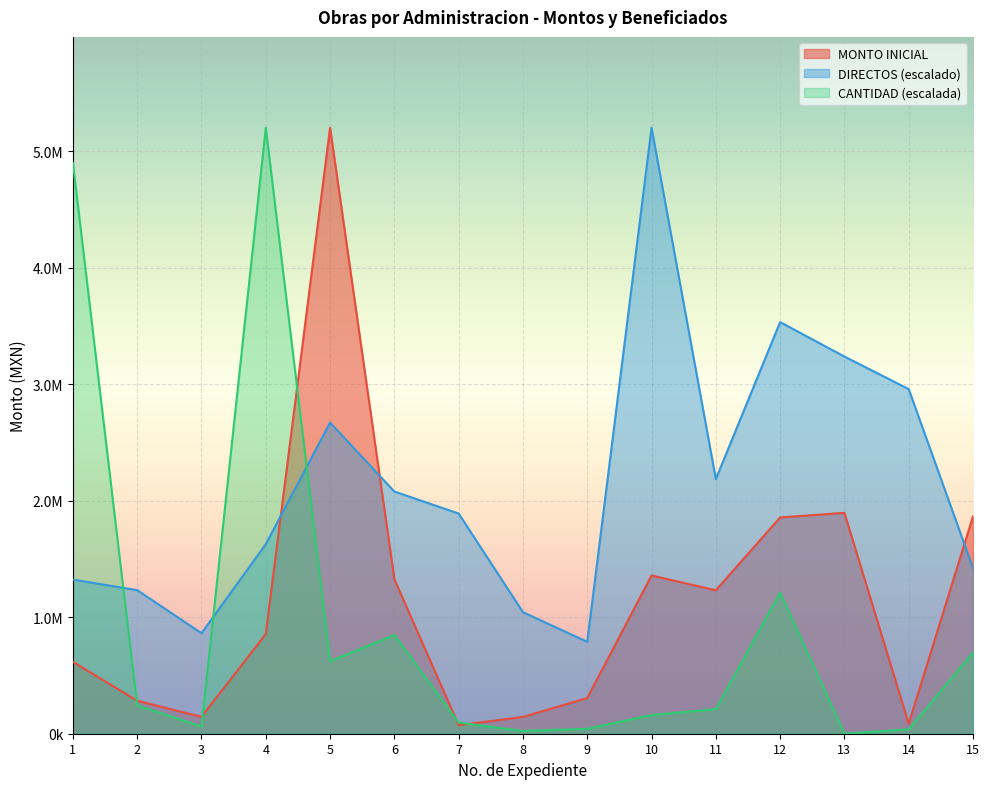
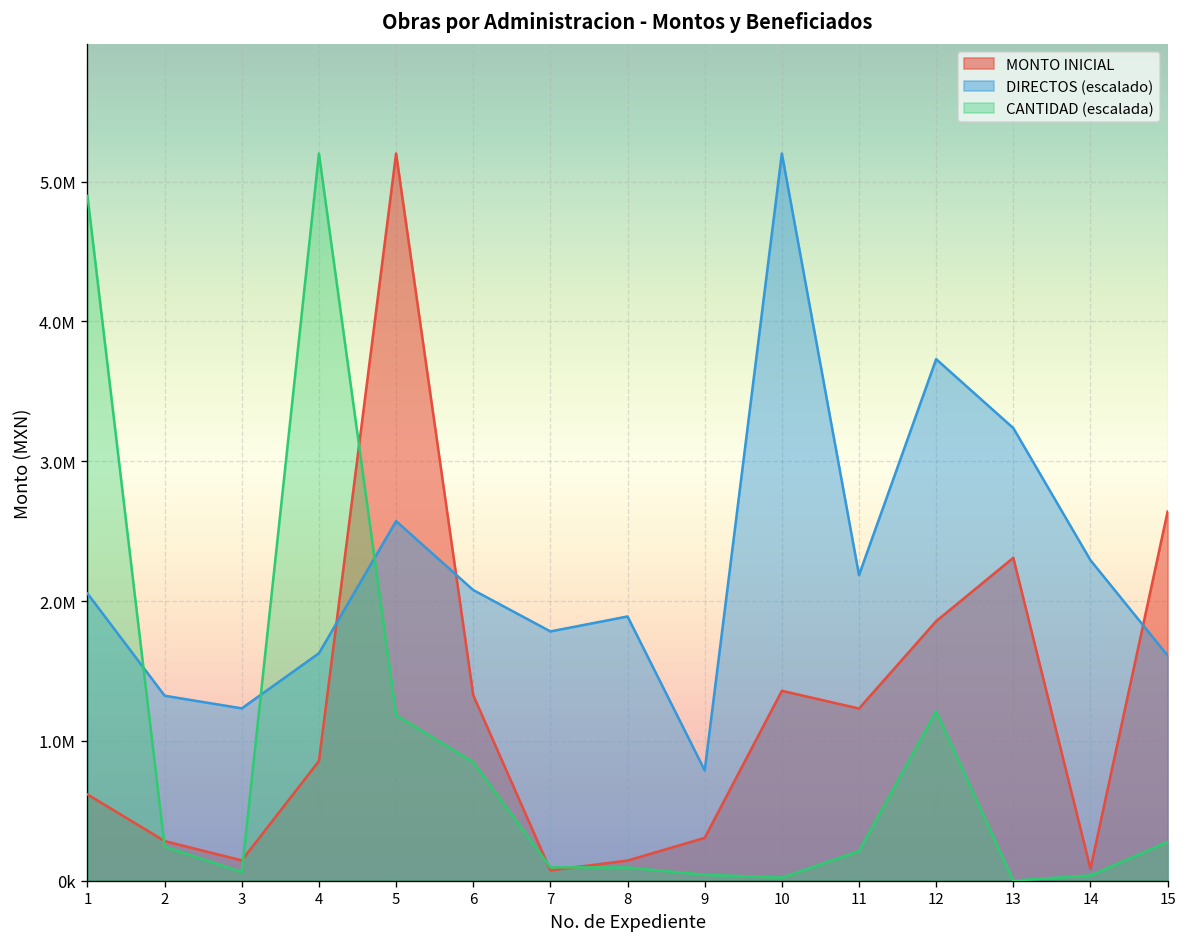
DIRECTOS (escalado), 1: 1320000 -> 2050000
DIRECTOS (escalado), 2: 1230000 -> 1320000
DIRECTOS (escalado), 3: 860000 -> 1230000
DIRECTOS (escalado), 5: 2670000 -> 2570000
CANTIDAD (escalada), 5: 620000 -> 1180000
DIRECTOS (escalado), 7: 1890000 -> 1780000
DIRECTOS (escalado), 8: 1040000 -> 1890000
CANTIDAD (escalada), 8: 20000 -> 90000
CANTIDAD (escalada), 10: 160000 -> 20000
DIRECTOS (escalado), 12: 3530000 -> 3730000
MONTO INICIAL, 13: 1900000 -> 2310000
DIRECTOS (escalado), 14: 2960000 -> 2290000
MONTO INICIAL, 15: 1870000 -> 2640000
DIRECTOS (escalado), 15: 1420000 -> 1610000
CANTIDAD (escalada), 15: 700000 -> 280000
